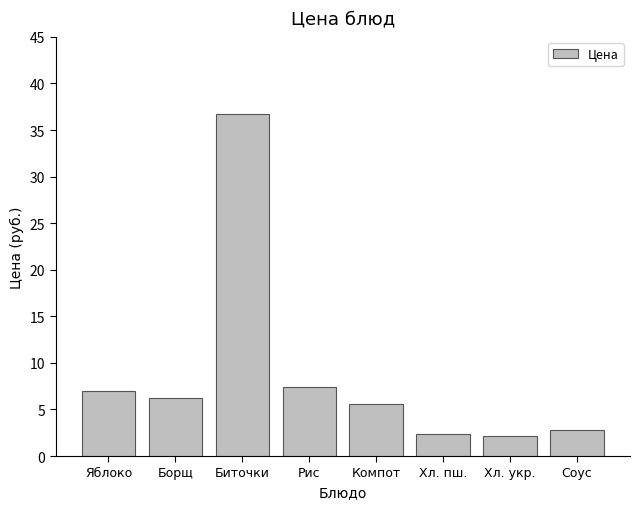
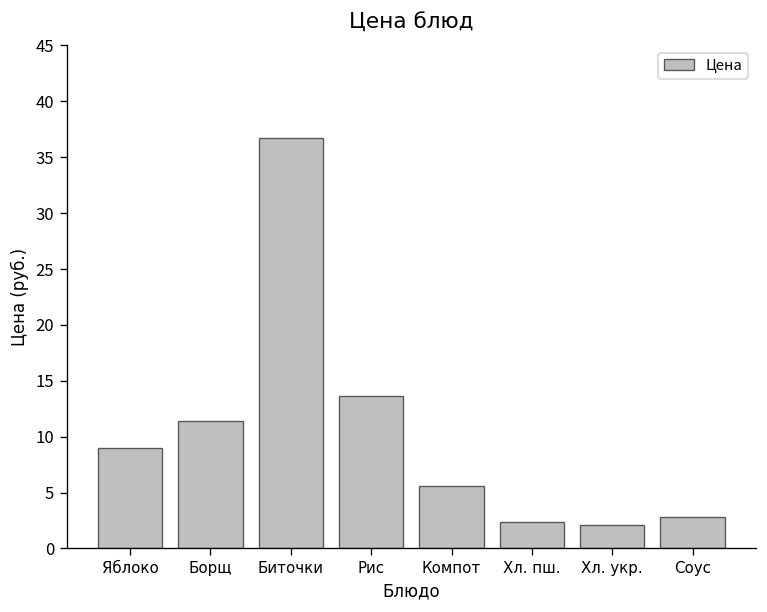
Яблоко: 7 -> 9
Борщ: 6 -> 11
Рис: 7 -> 14
